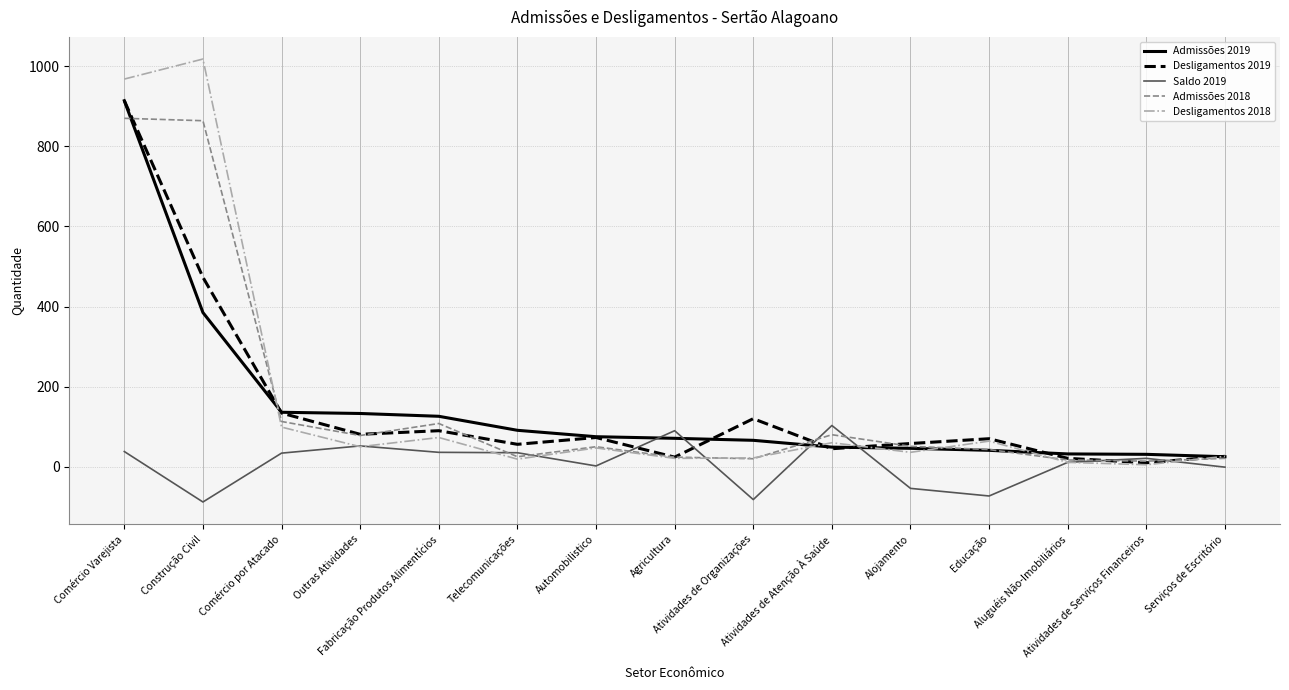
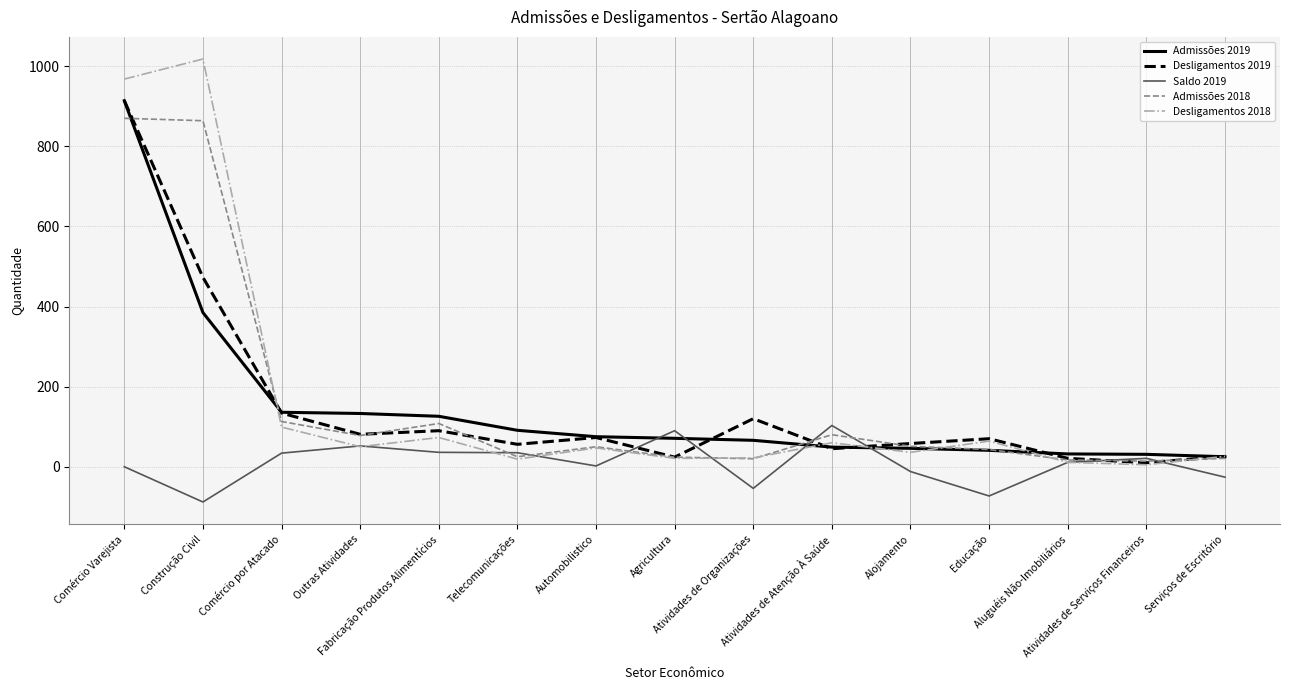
Saldo 2019, Comércio Varejista: 40 -> 0
Saldo 2019, Atividades de Organizações: -80 -> -50
Saldo 2019, Alojamento: -50 -> -10
Saldo 2019, Serviços de Escritório: 0 -> -30
